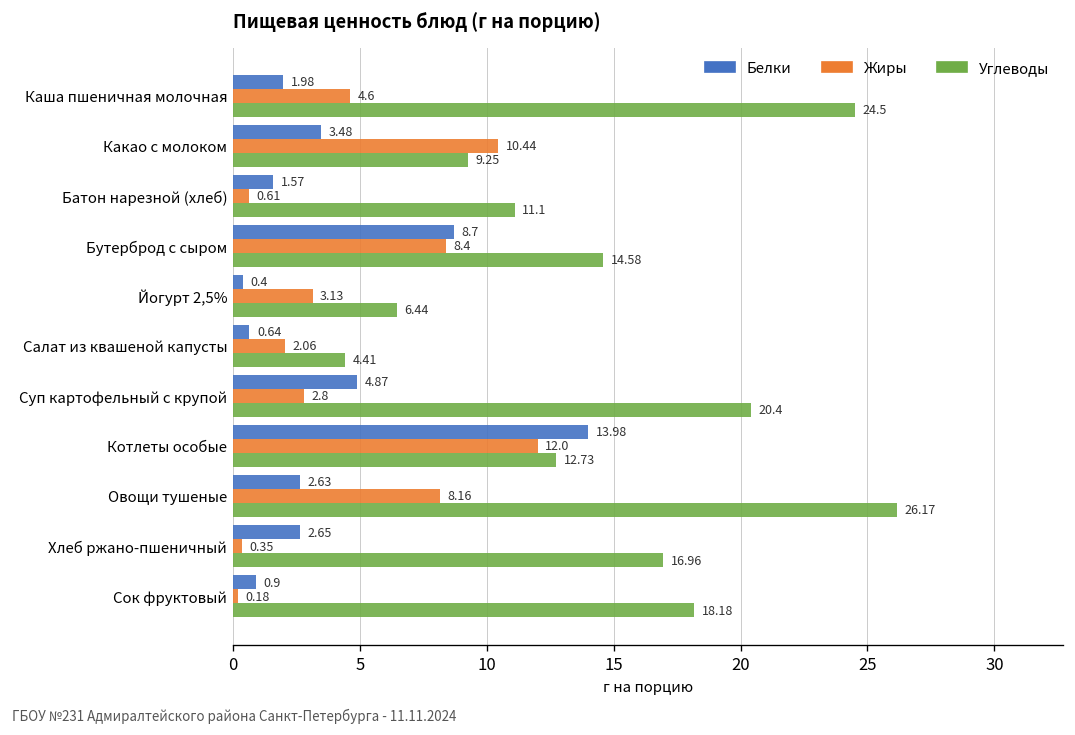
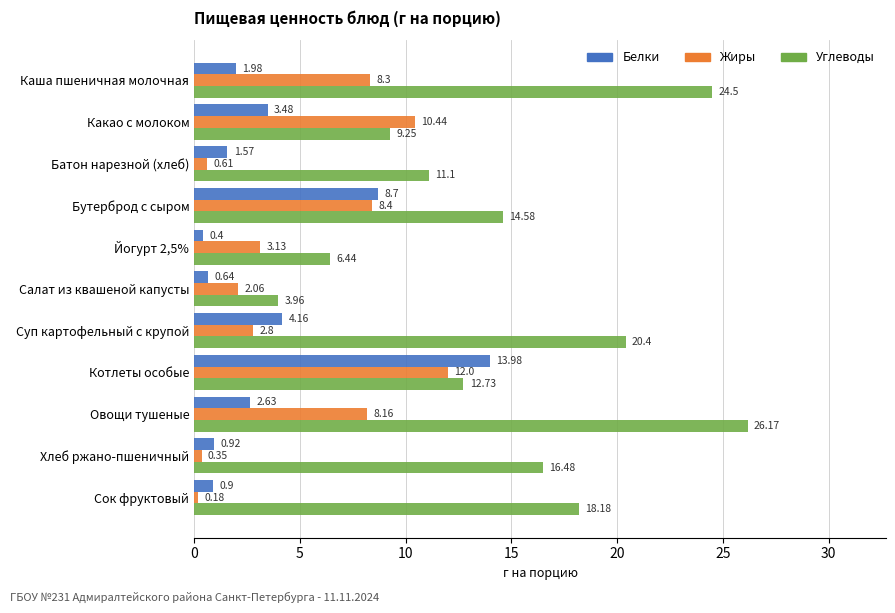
Жиры, Каша пшеничная молочная: 4.6 -> 8.3
Углеводы, Салат из квашеной капусты: 4.41 -> 3.96
Белки, Суп картофельный с крупой: 4.87 -> 4.16
Белки, Хлеб ржано-пшеничный: 2.65 -> 0.92
Углеводы, Хлеб ржано-пшеничный: 16.96 -> 16.48
